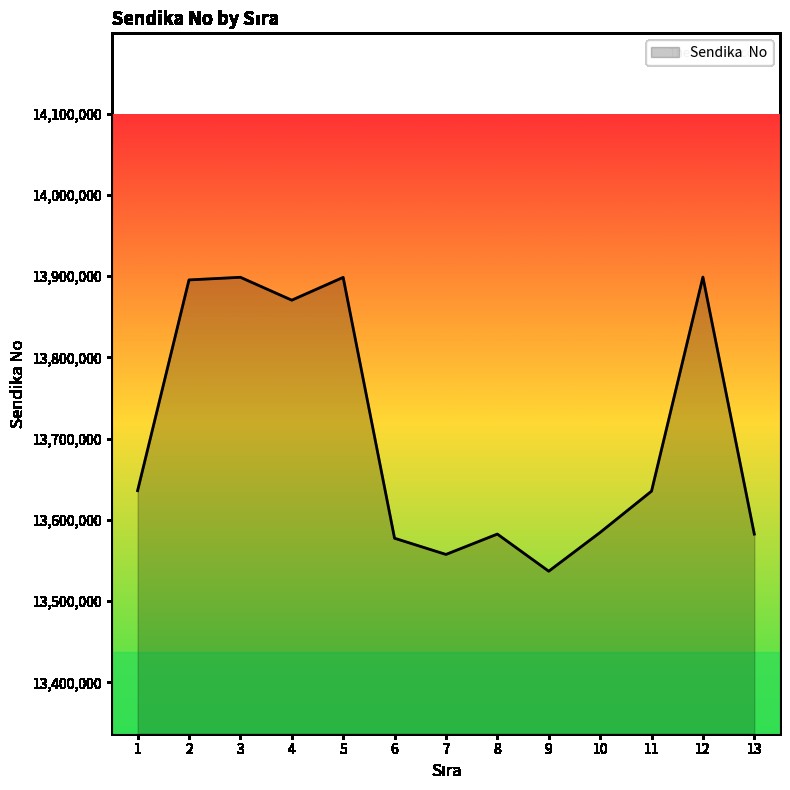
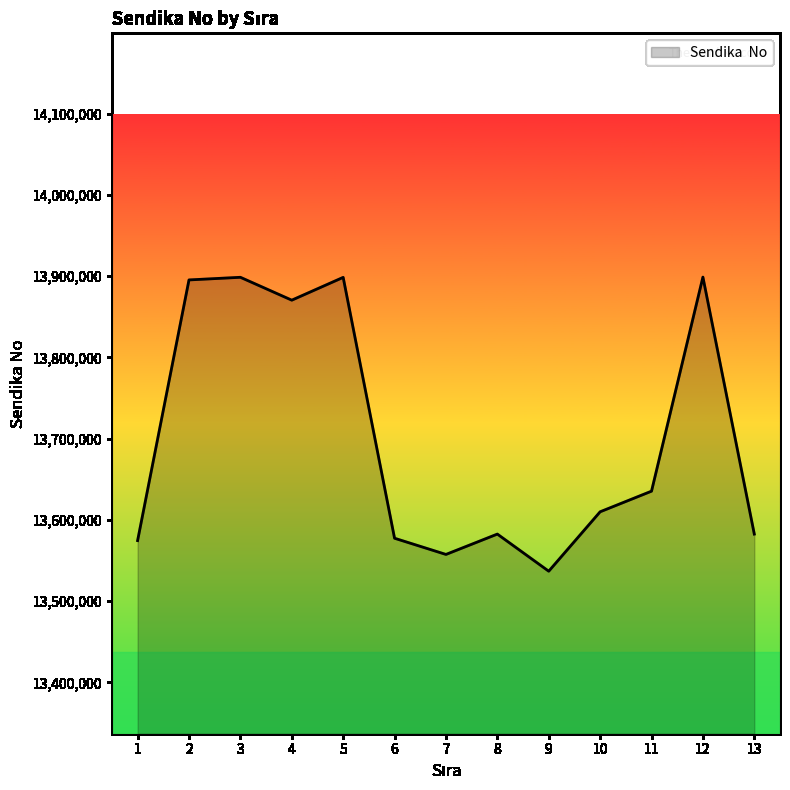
Sendika No, 1: 13,640,000 -> 13,570,000
Sendika No, 10: 13,580,000 -> 13,610,000
